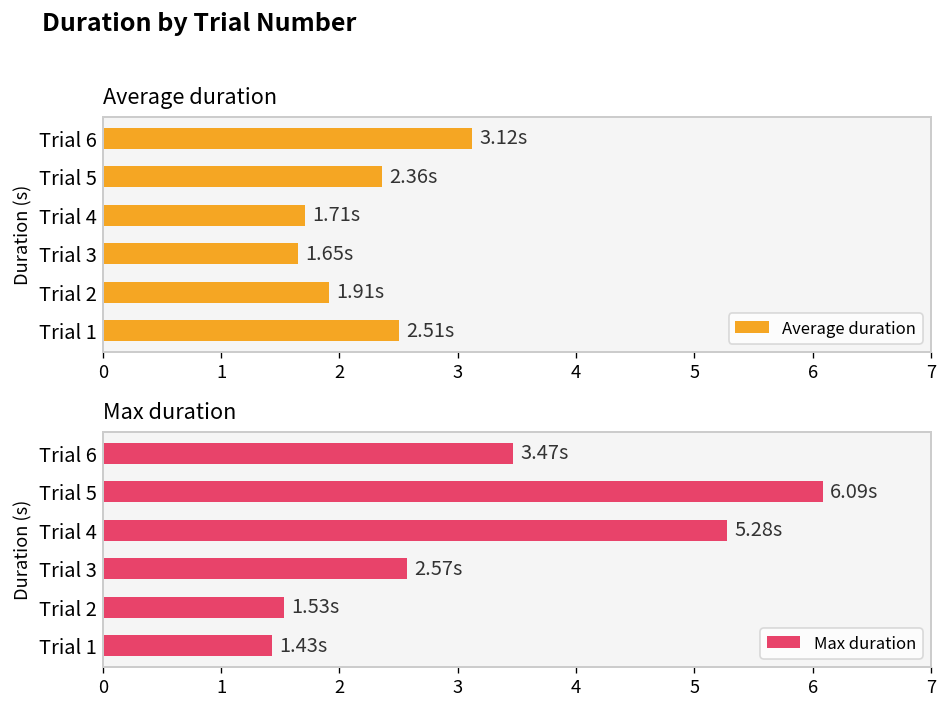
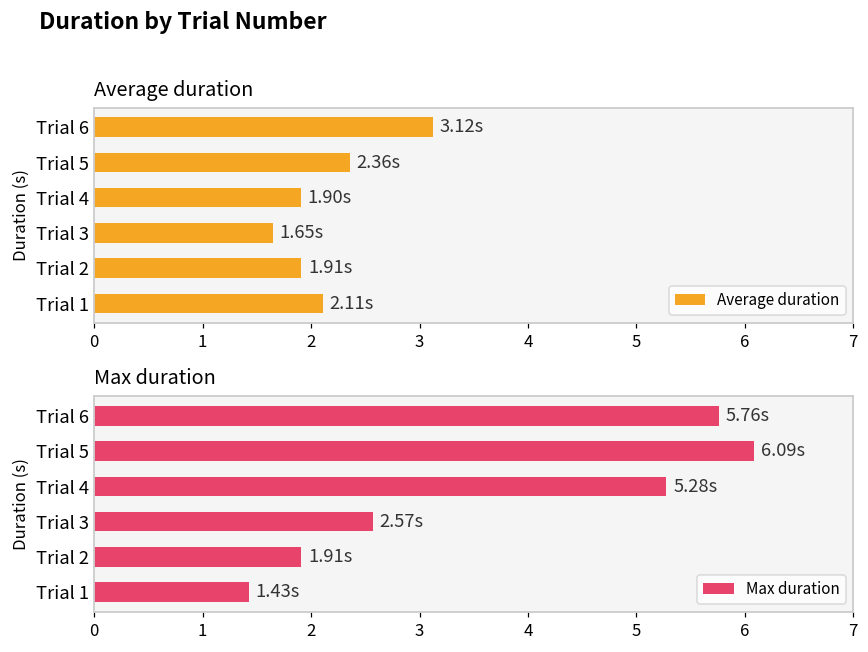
Average duration, Trial 4: 1.71s -> 1.90s
Average duration, Trial 1: 2.51s -> 2.11s
Max duration, Trial 6: 3.47s -> 5.76s
Max duration, Trial 2: 1.53s -> 1.91s
